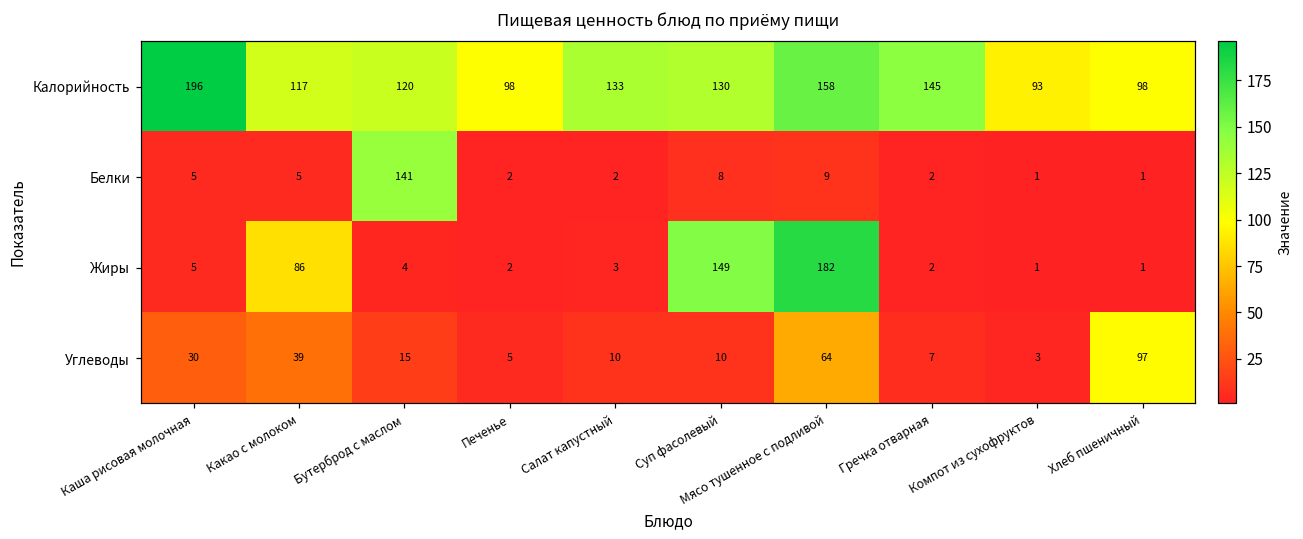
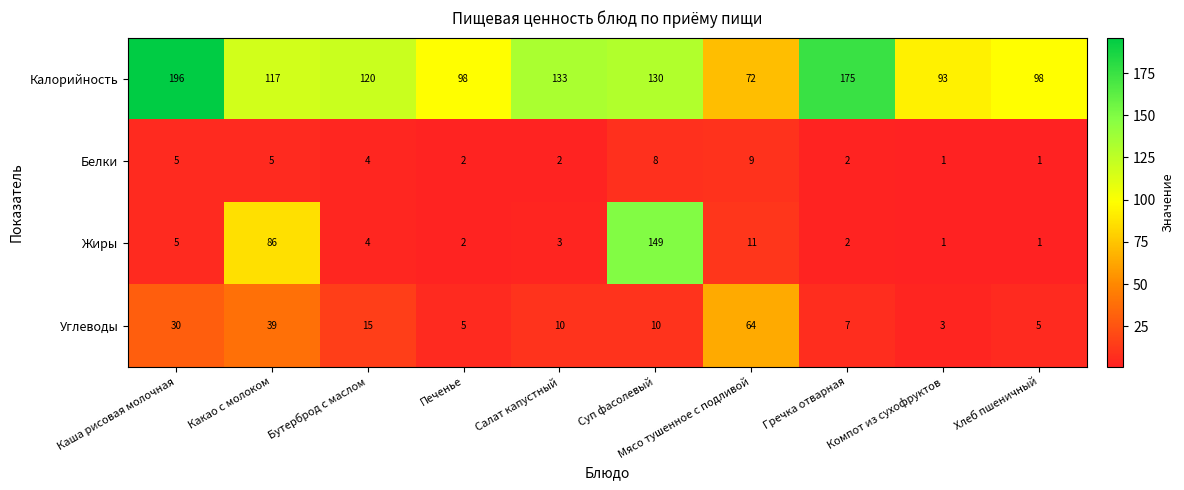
Калорийность, Мясо тушенное с подливой: 158 -> 72
Калорийность, Гречка отварная: 145 -> 175
Белки, Бутерброд с маслом: 141 -> 4
Жиры, Мясо тушенное с подливой: 182 -> 11
Углеводы, Хлеб пшеничный: 97 -> 5
